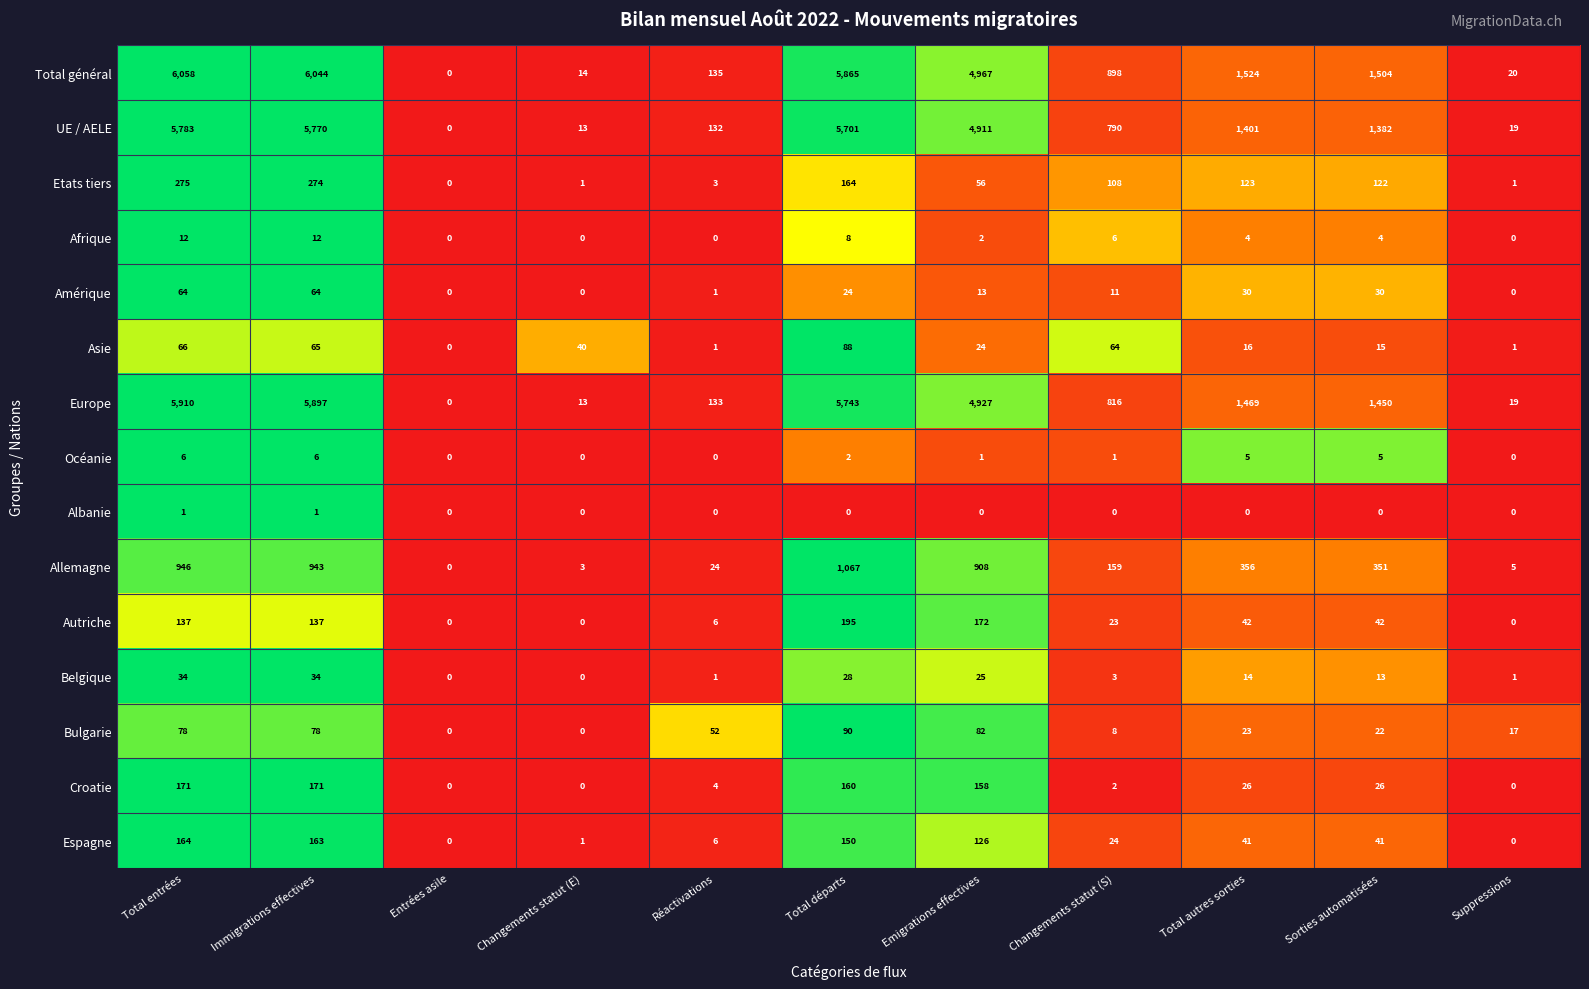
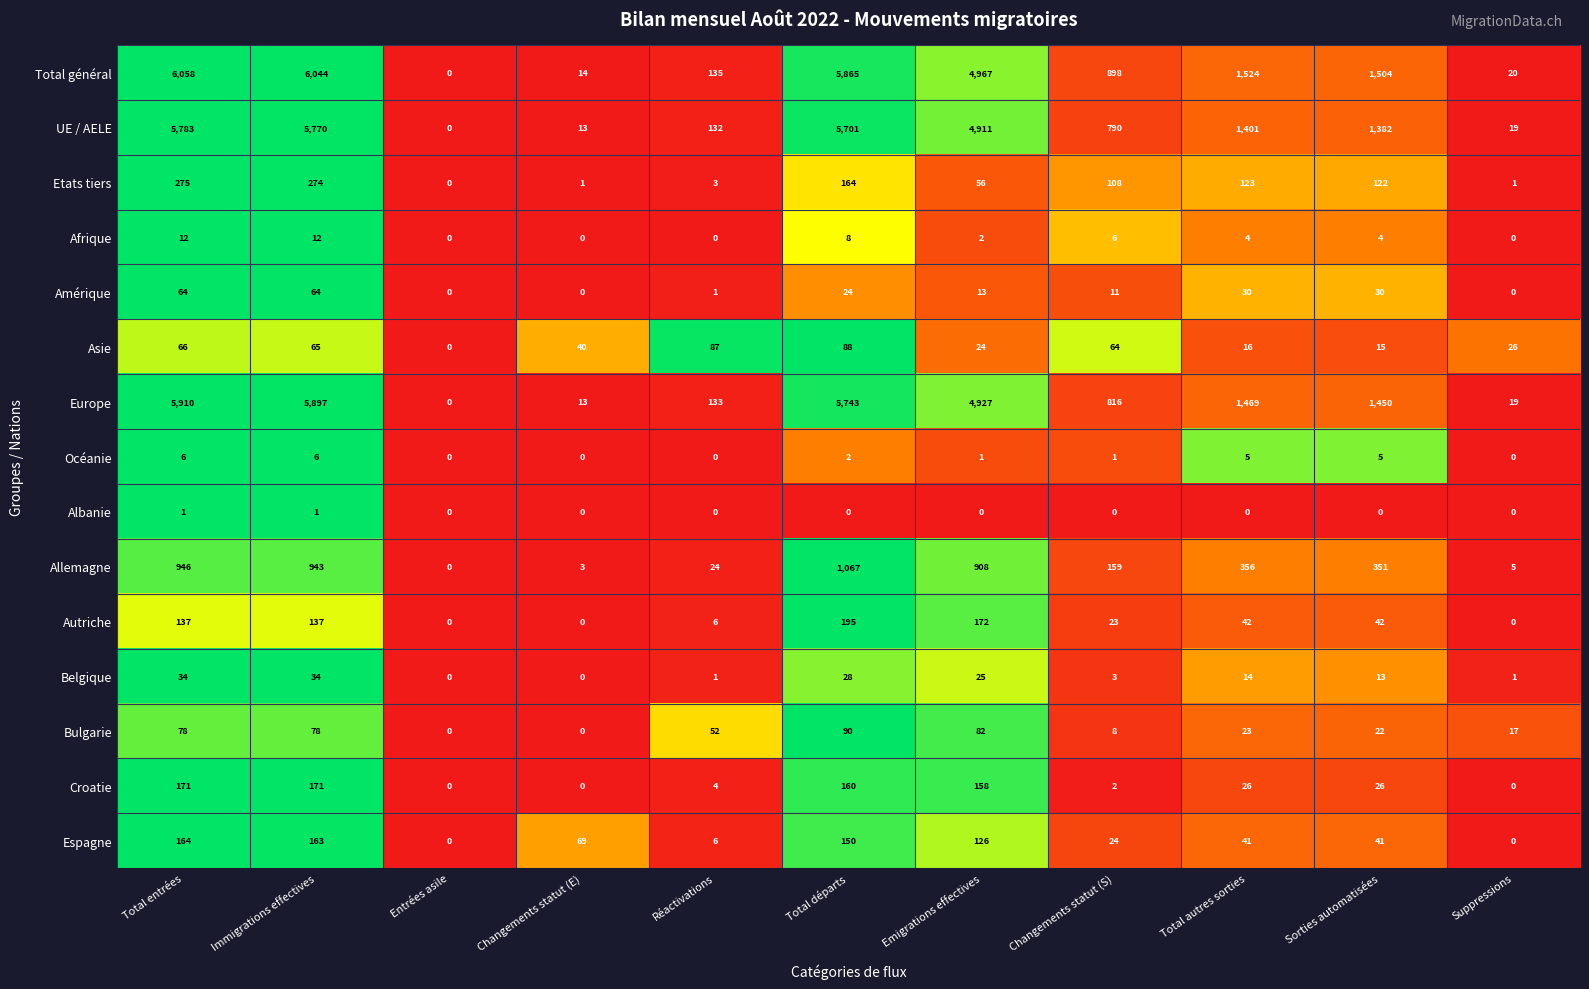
Asie, Réactivations: 1 -> 87
Asie, Suppressions: 1 -> 26
Espagne, Changements statut (E): 1 -> 69
